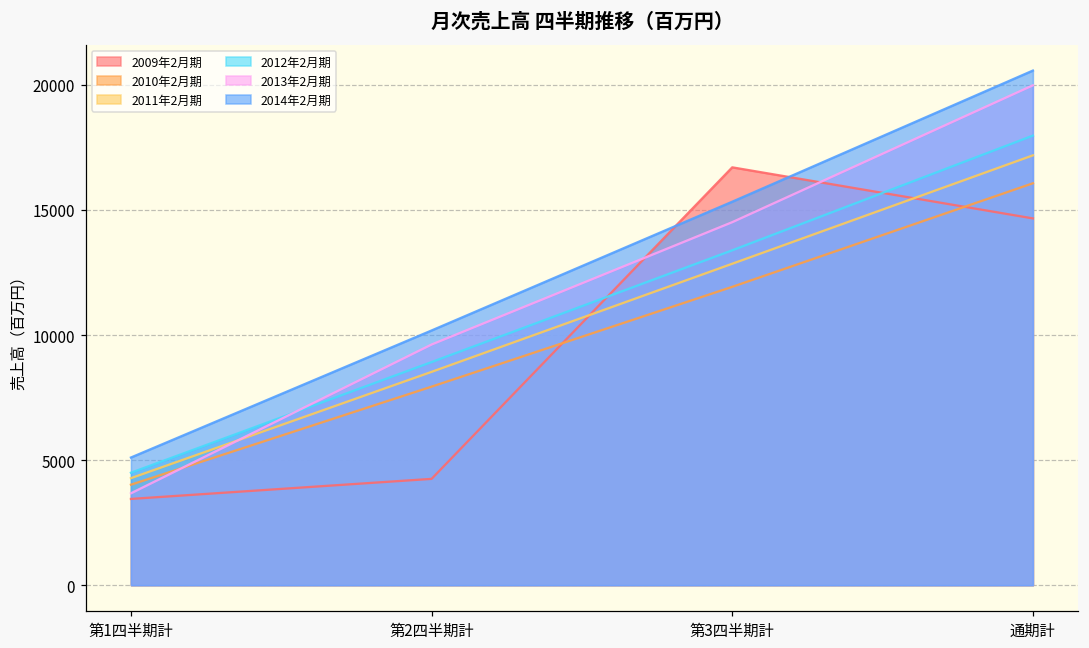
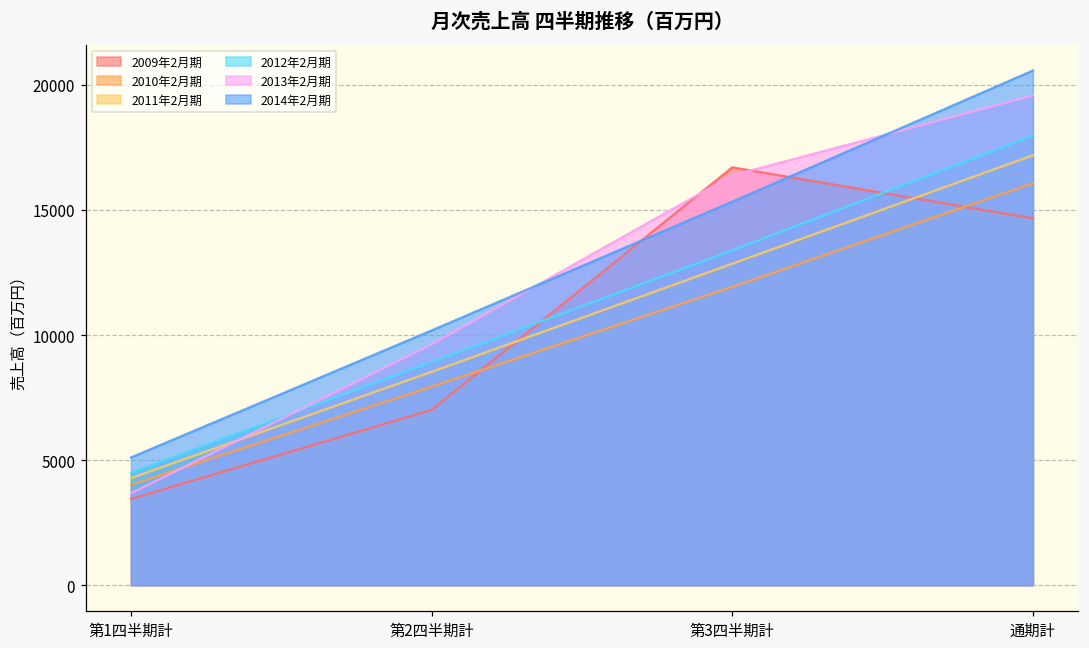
2009年2月期, 第2四半期計: 4300 -> 7000
2013年2月期, 第3四半期計: 14500 -> 16400
2013年2月期, 通期計: 20000 -> 19600
